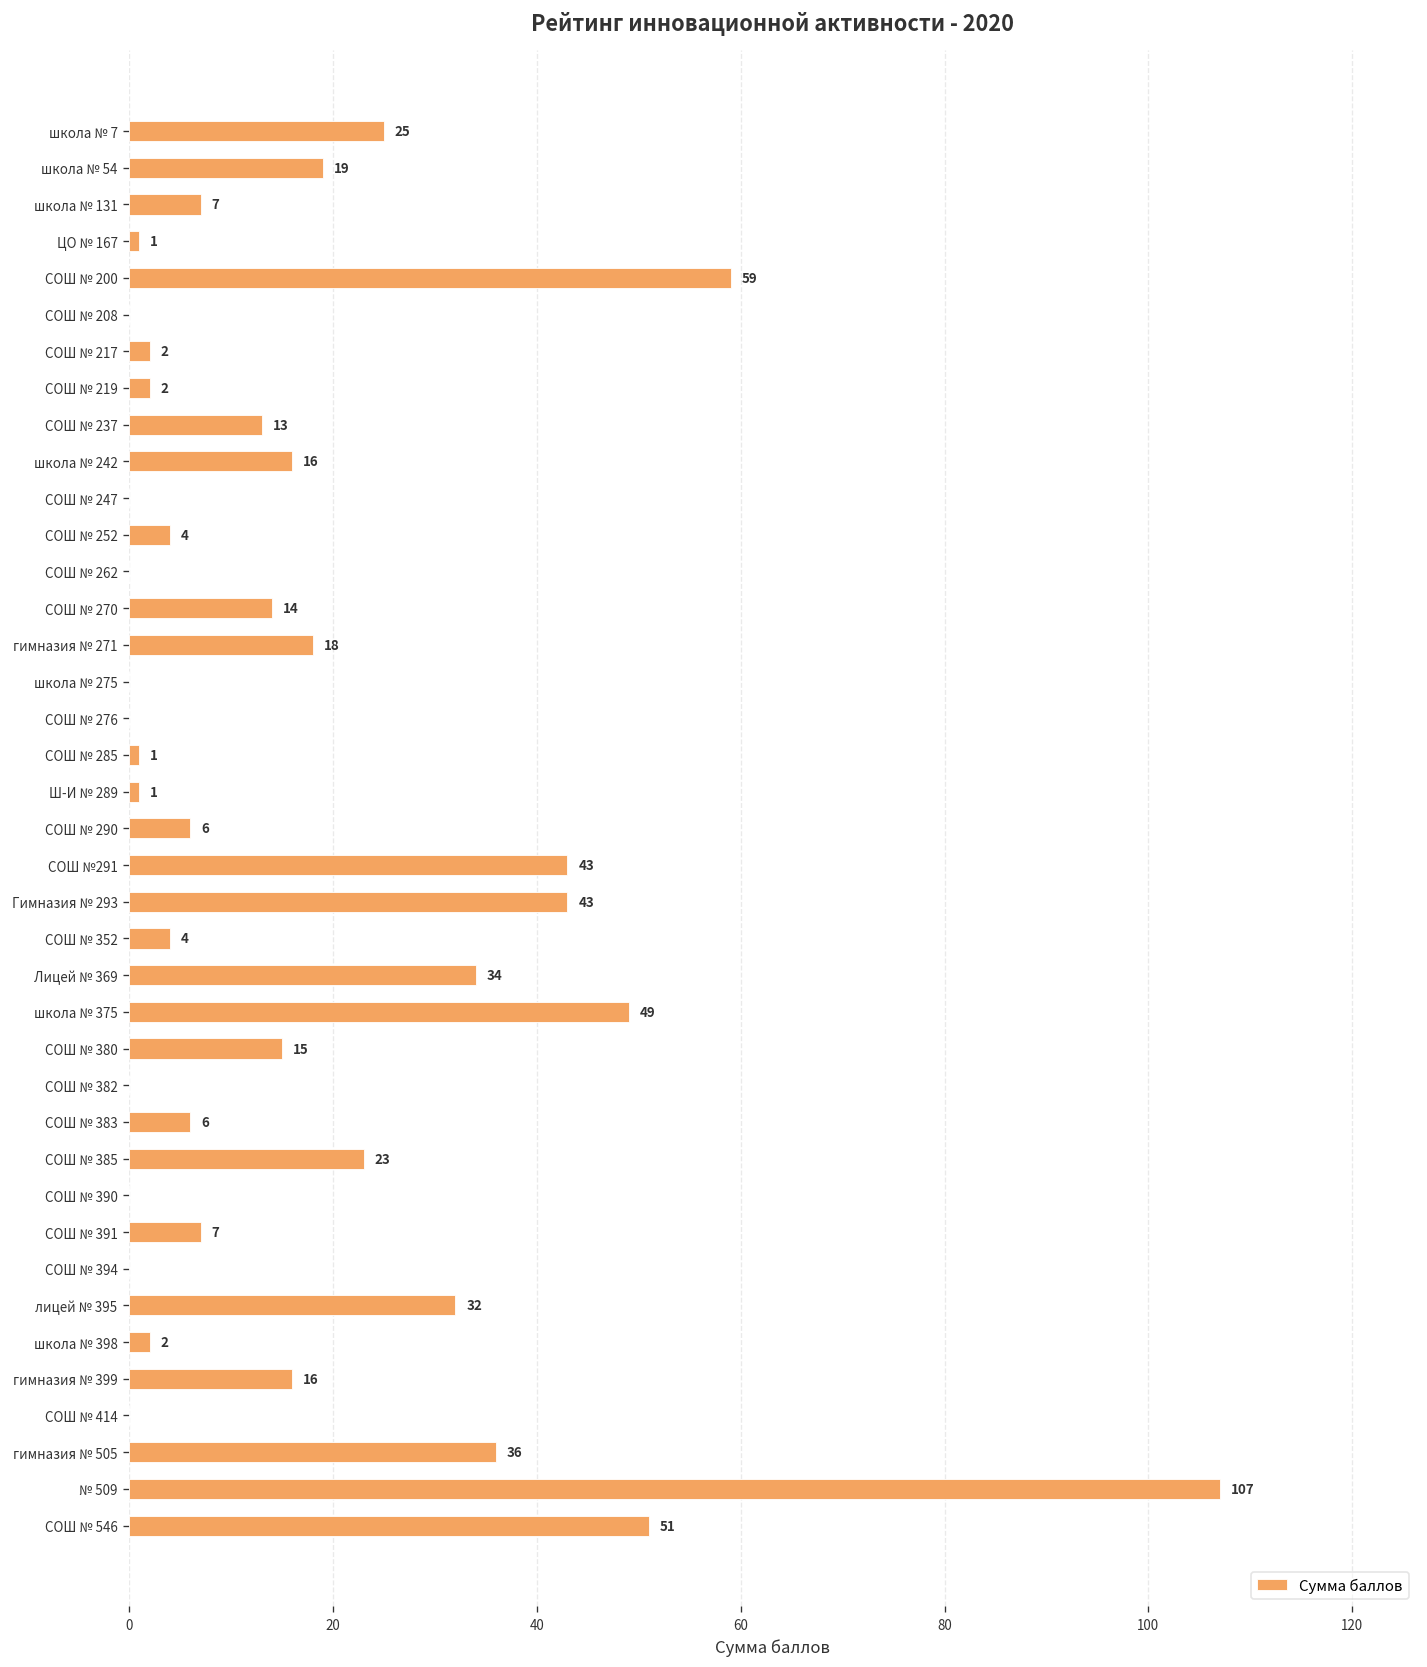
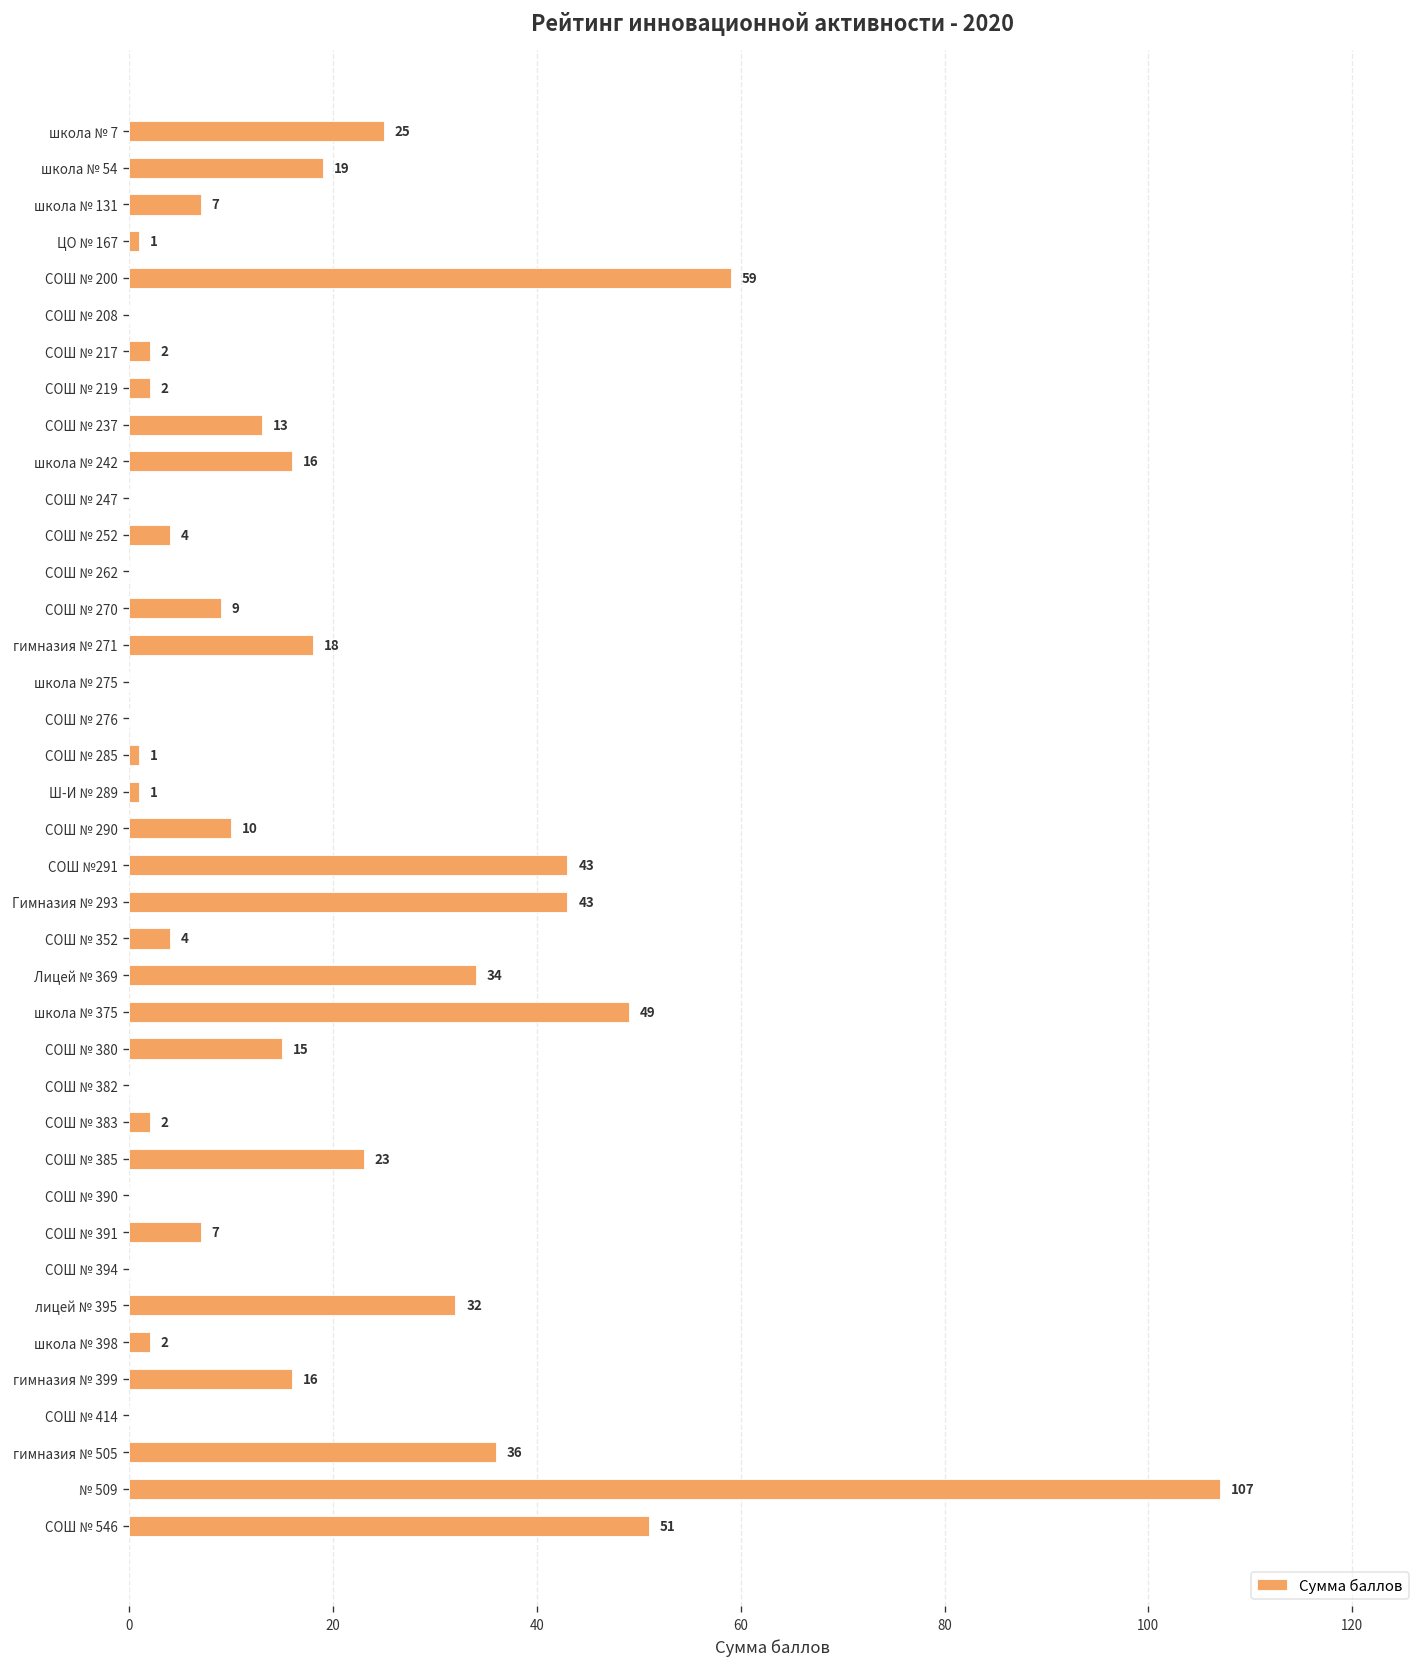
СОШ № 270: 14 -> 9
СОШ № 290: 6 -> 10
СОШ № 383: 6 -> 2
